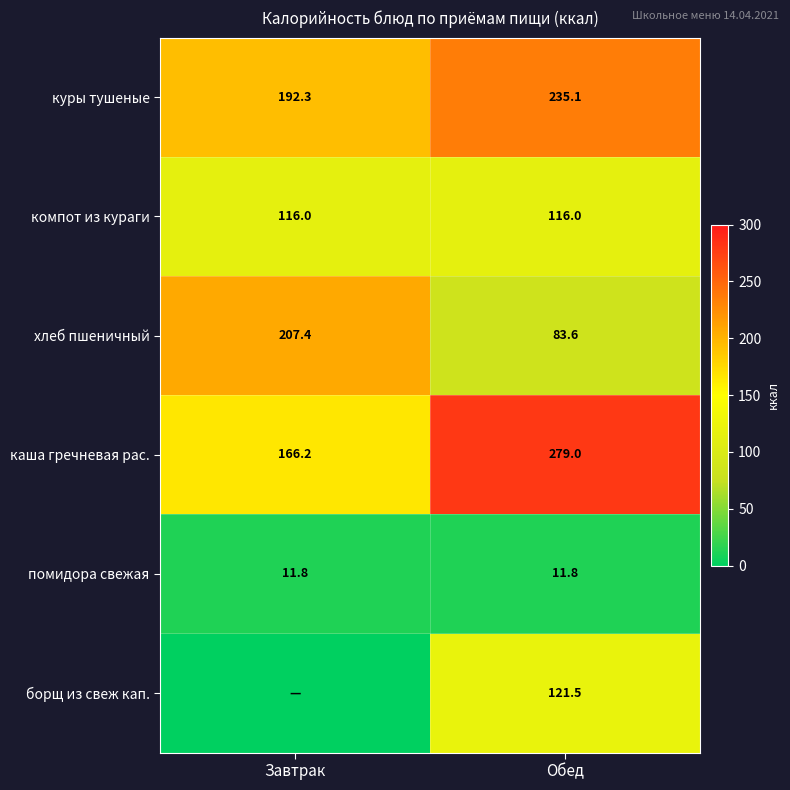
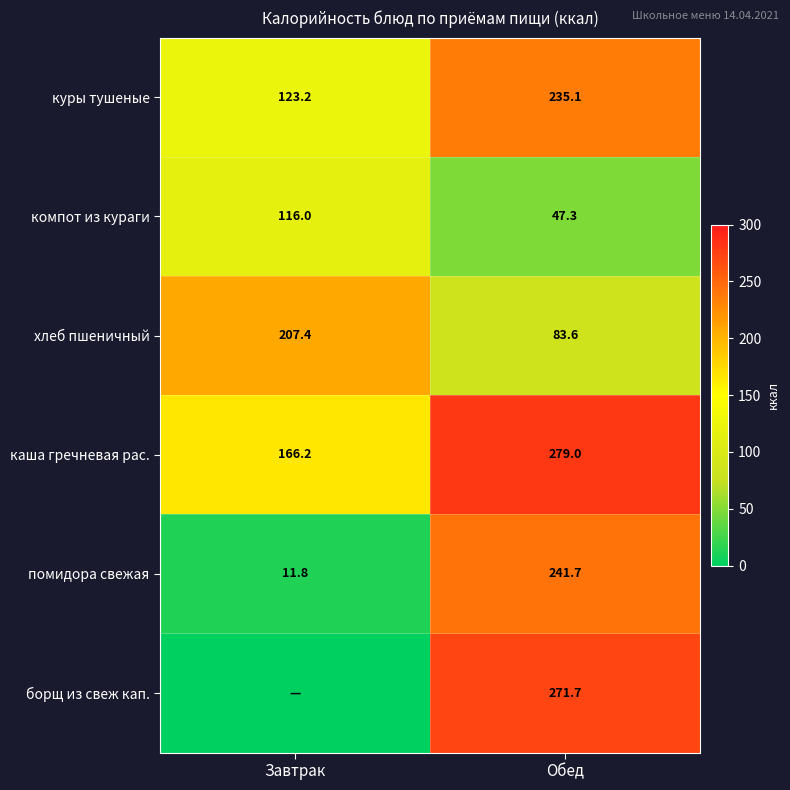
куры тушеные, Завтрак: 192.3 -> 123.2
компот из кураги, Обед: 116.0 -> 47.3
помидора свежая, Обед: 11.8 -> 241.7
борщ из свеж кап., Обед: 121.5 -> 271.7
